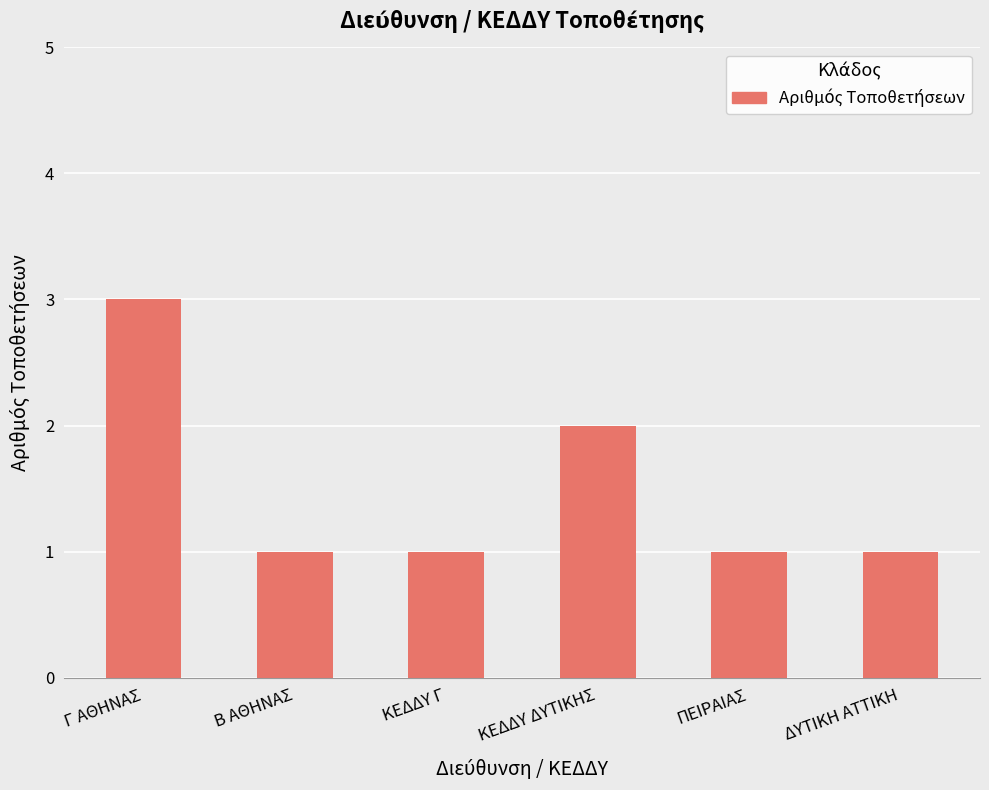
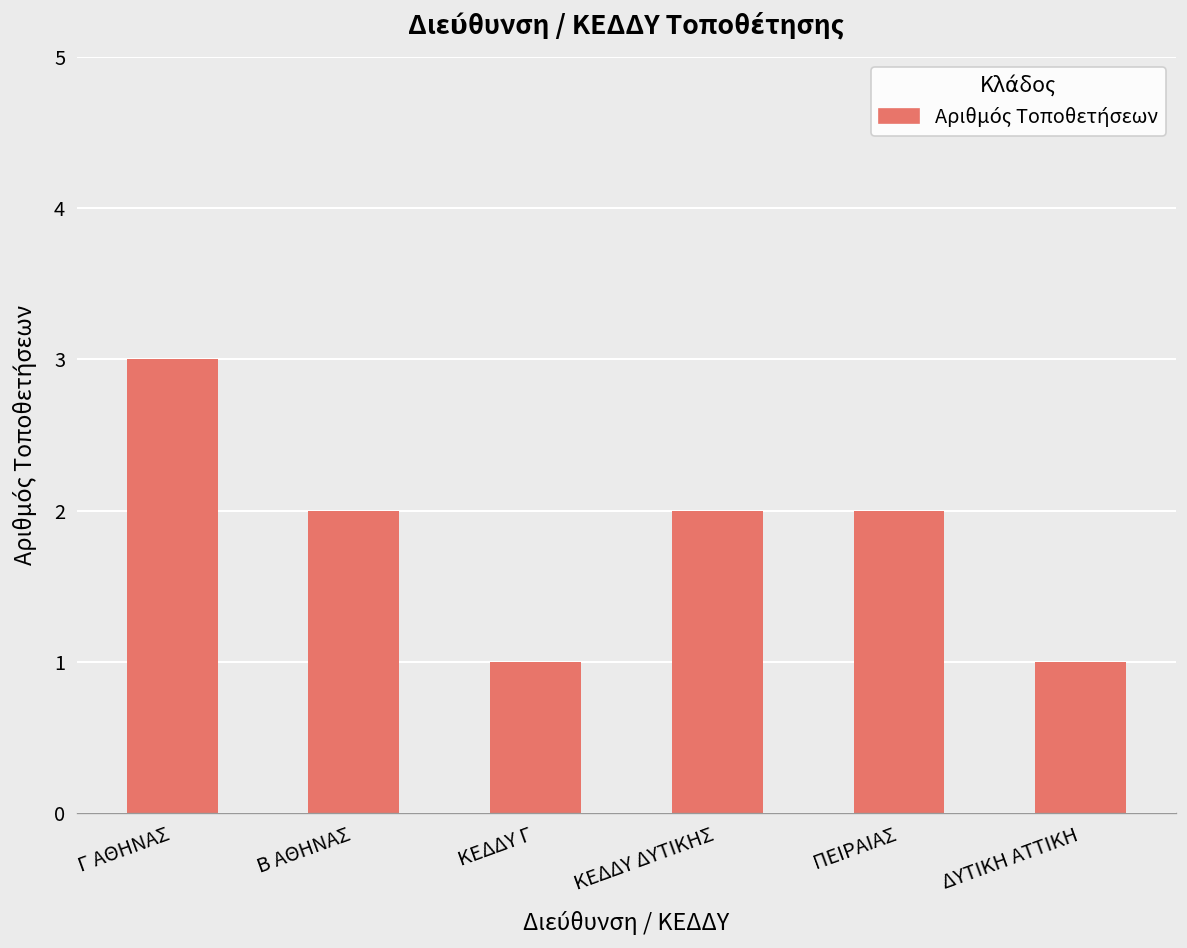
Β ΑΘΗΝΑΣ: 1 -> 2
ΠΕΙΡΑΙΑΣ: 1 -> 2
